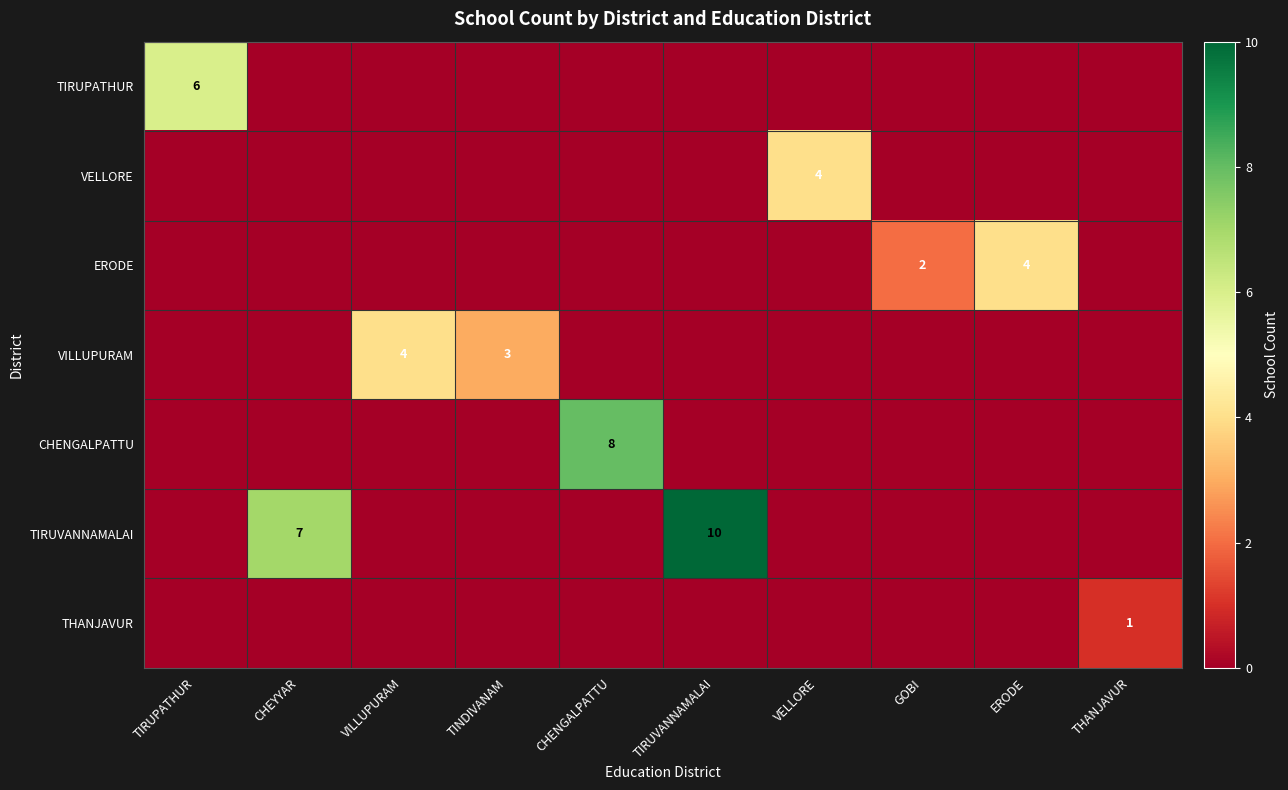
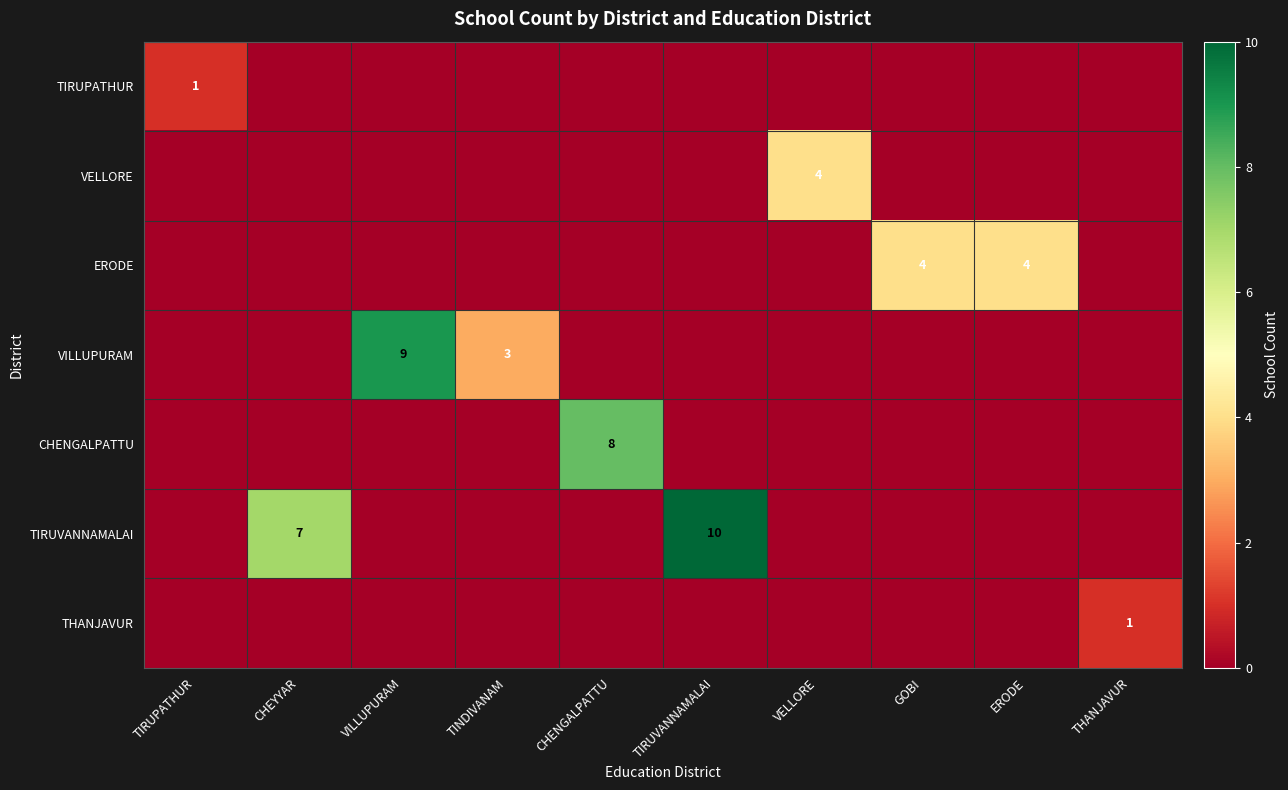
TIRUPATHUR, TIRUPATHUR: 6 -> 1
ERODE, GOBI: 2 -> 4
VILLUPURAM, VILLUPURAM: 4 -> 9
